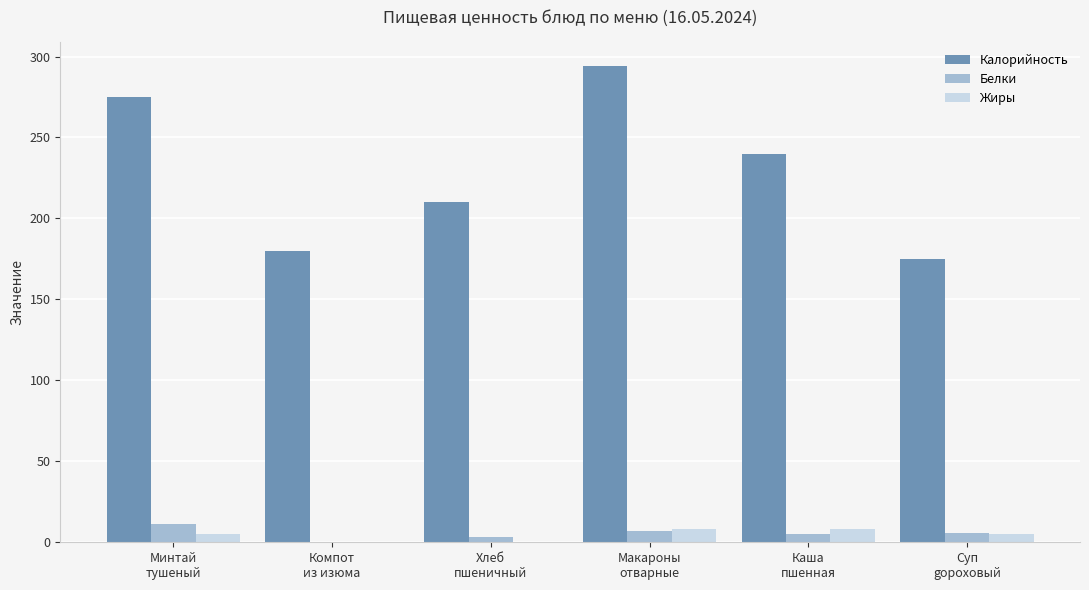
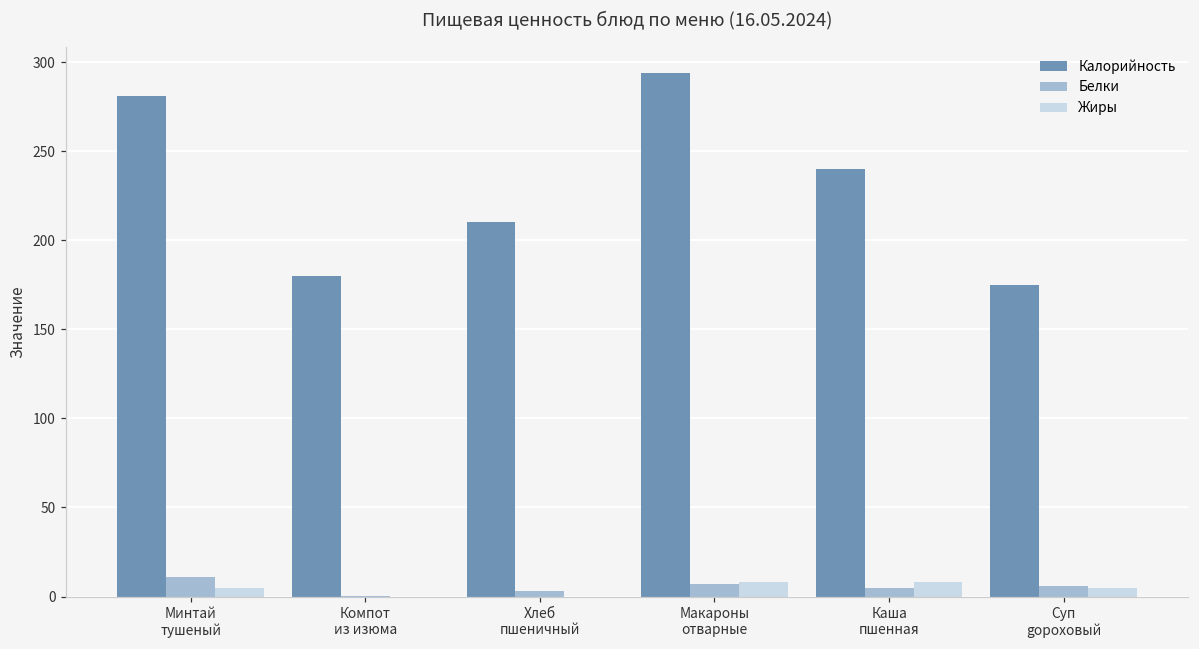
Калорийность, Минтай тушеный: 275 -> 281
